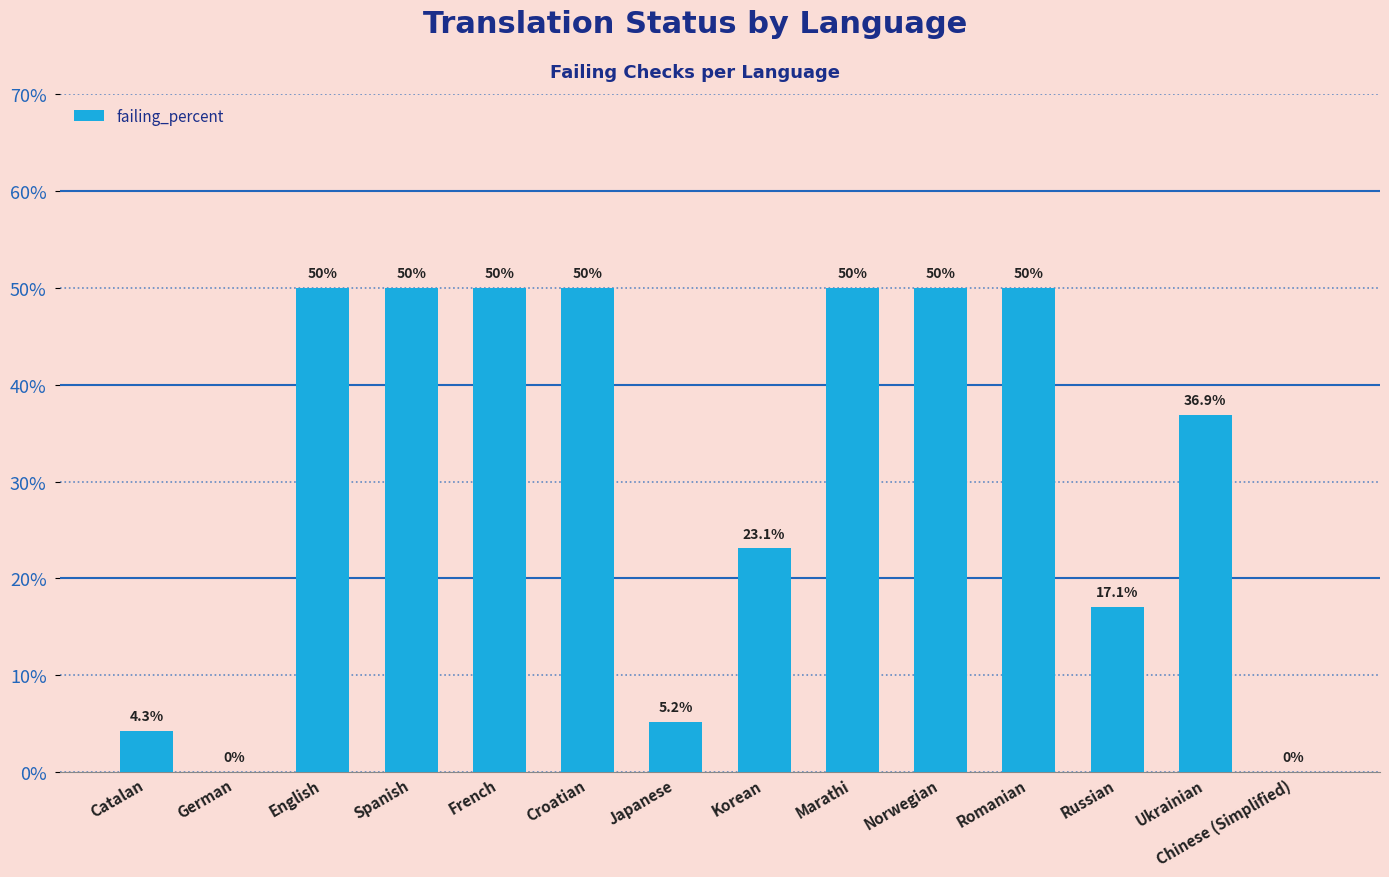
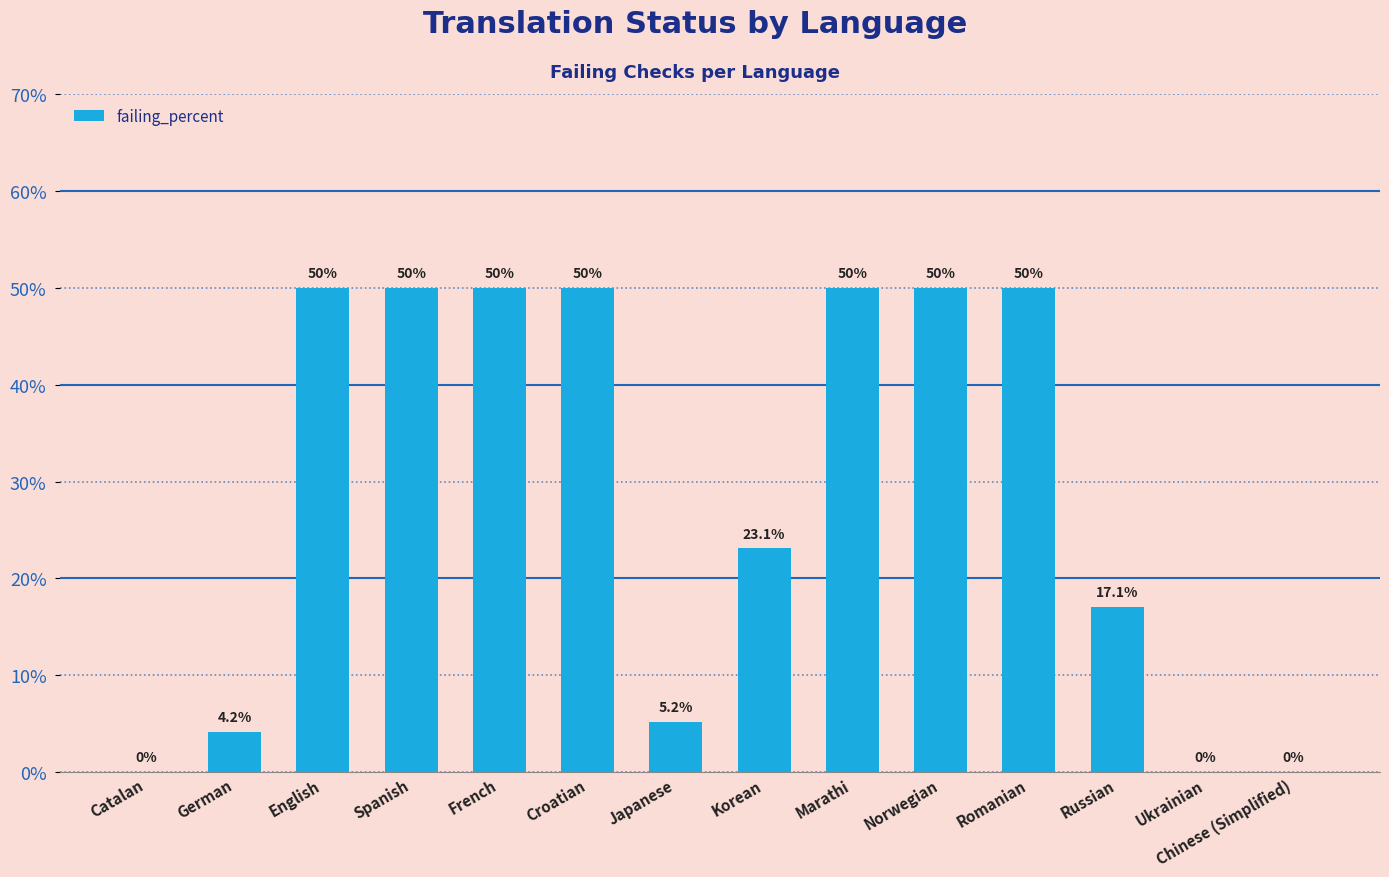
Catalan: 4.3% -> 0%
German: 0% -> 4.2%
Ukrainian: 36.9% -> 0%
